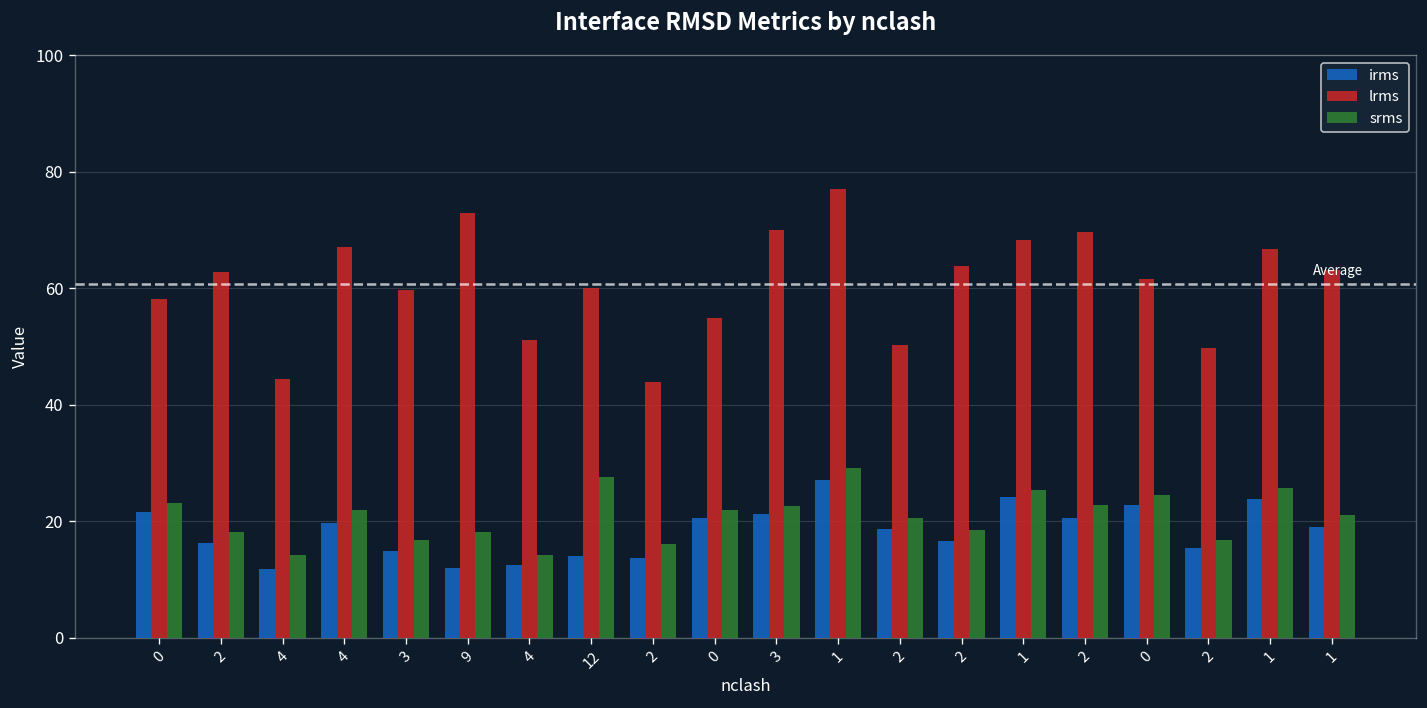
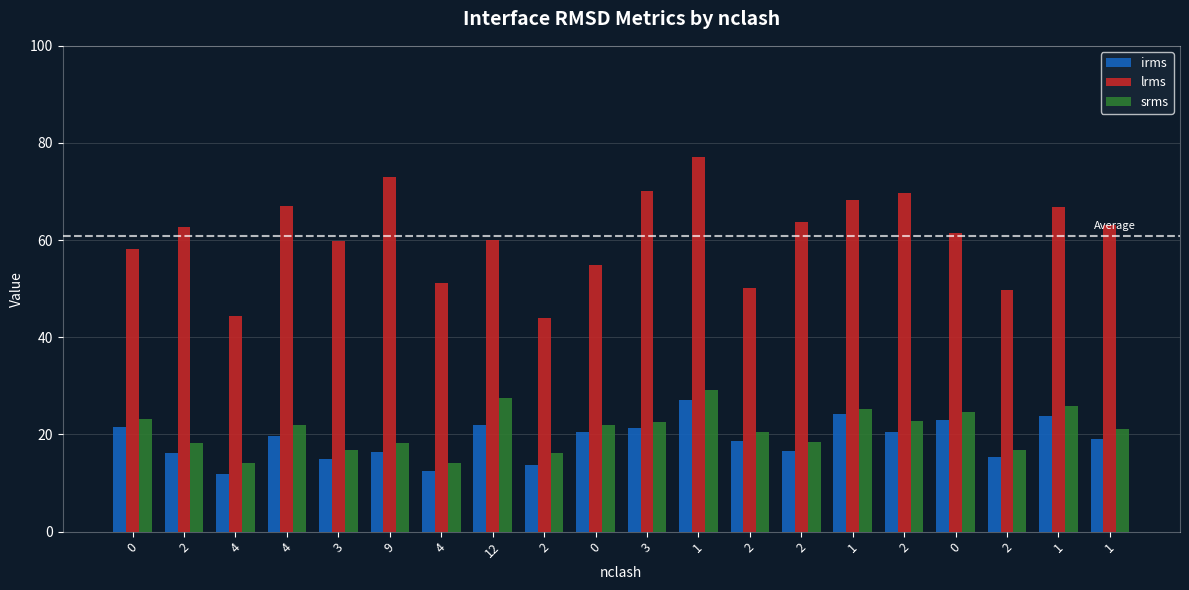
irms, 9: 12 -> 16
irms, 12: 14 -> 22
